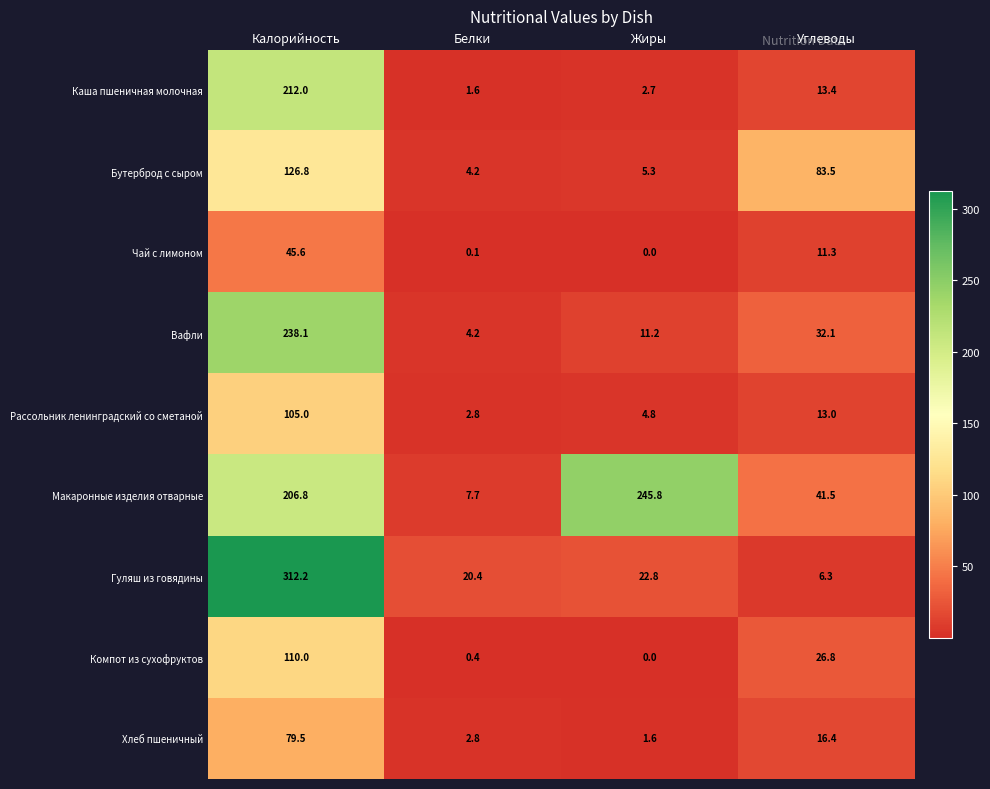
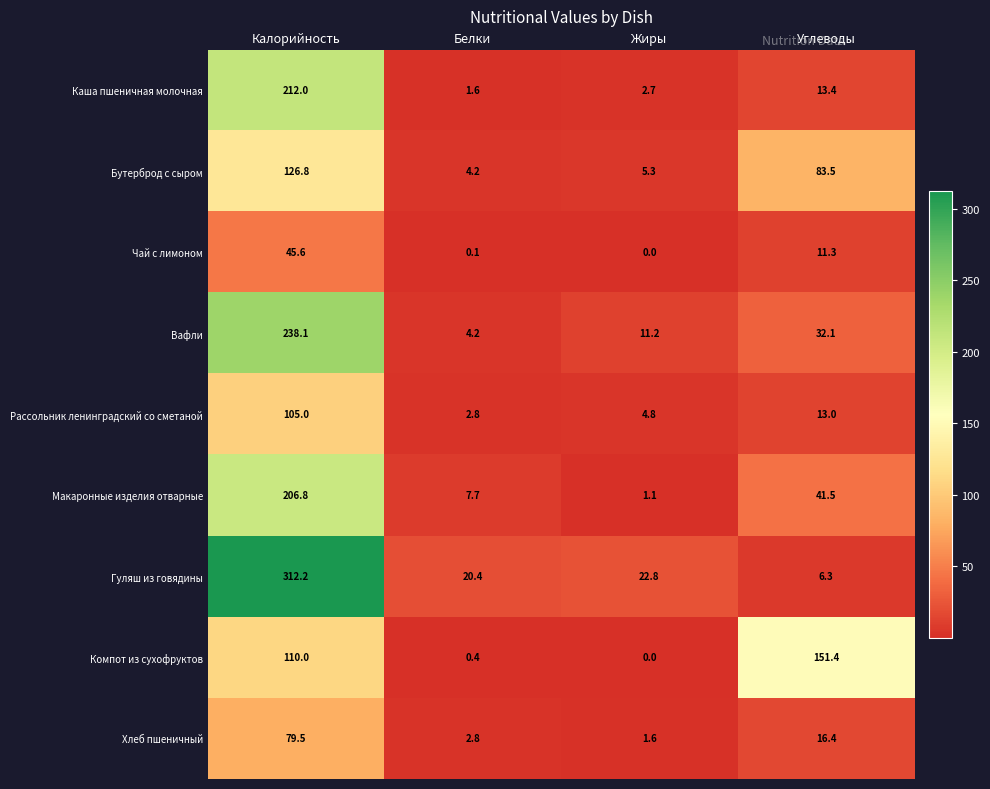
Макаронные изделия отварные, Жиры: 245.8 -> 1.1
Компот из сухофруктов, Углеводы: 26.8 -> 151.4
